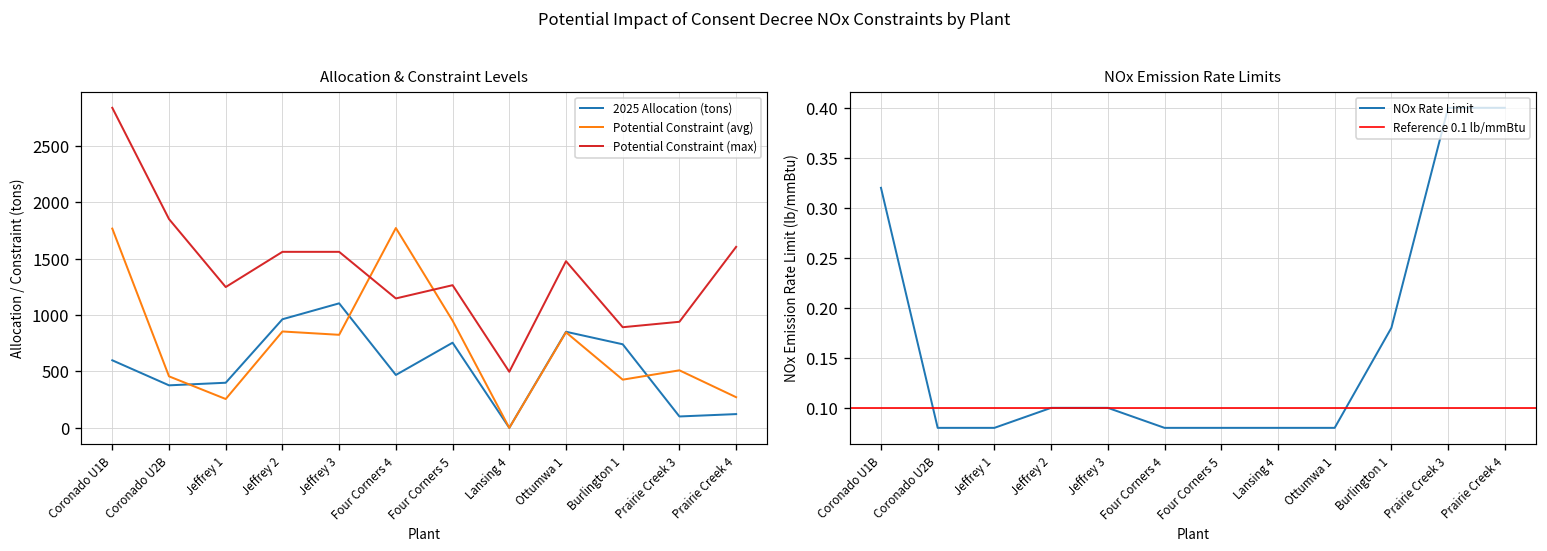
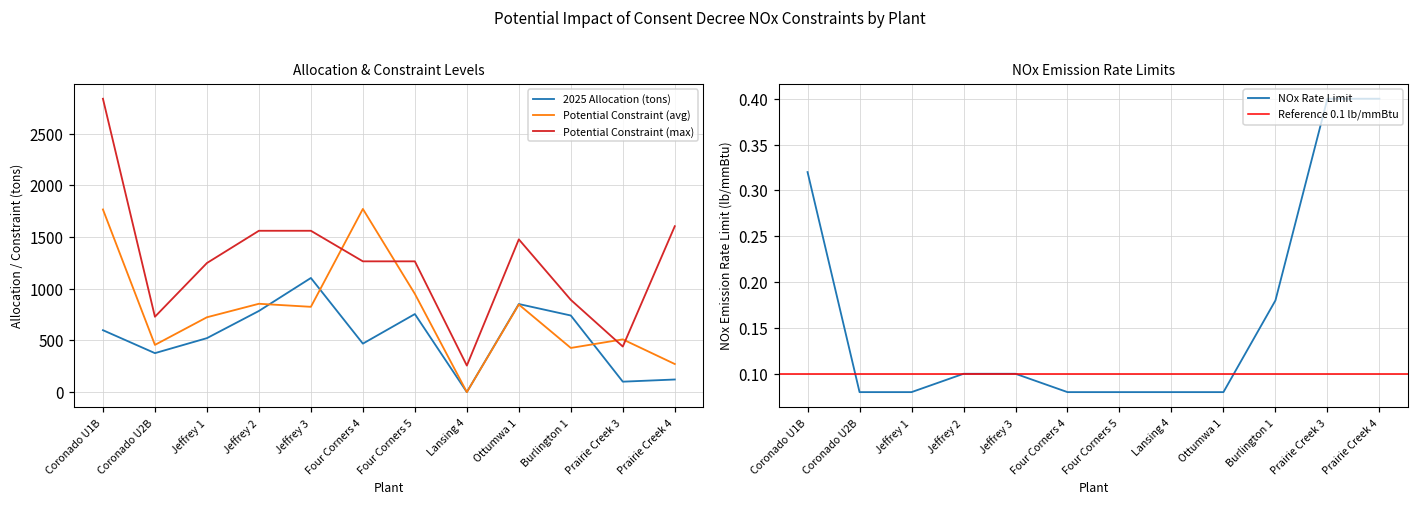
Allocation & Constraint Levels, Potential Constraint (max), Coronado U2B: 1900 -> 700
Allocation & Constraint Levels, 2025 Allocation (tons), Jeffrey 1: 400 -> 500
Allocation & Constraint Levels, Potential Constraint (avg), Jeffrey 1: 300 -> 700
Allocation & Constraint Levels, 2025 Allocation (tons), Jeffrey 2: 1000 -> 800
Allocation & Constraint Levels, Potential Constraint (max), Four Corners 4: 1100 -> 1300
Allocation & Constraint Levels, Potential Constraint (max), Lansing 4: 500 -> 300
Allocation & Constraint Levels, Potential Constraint (max), Prairie Creek 3: 900 -> 400
